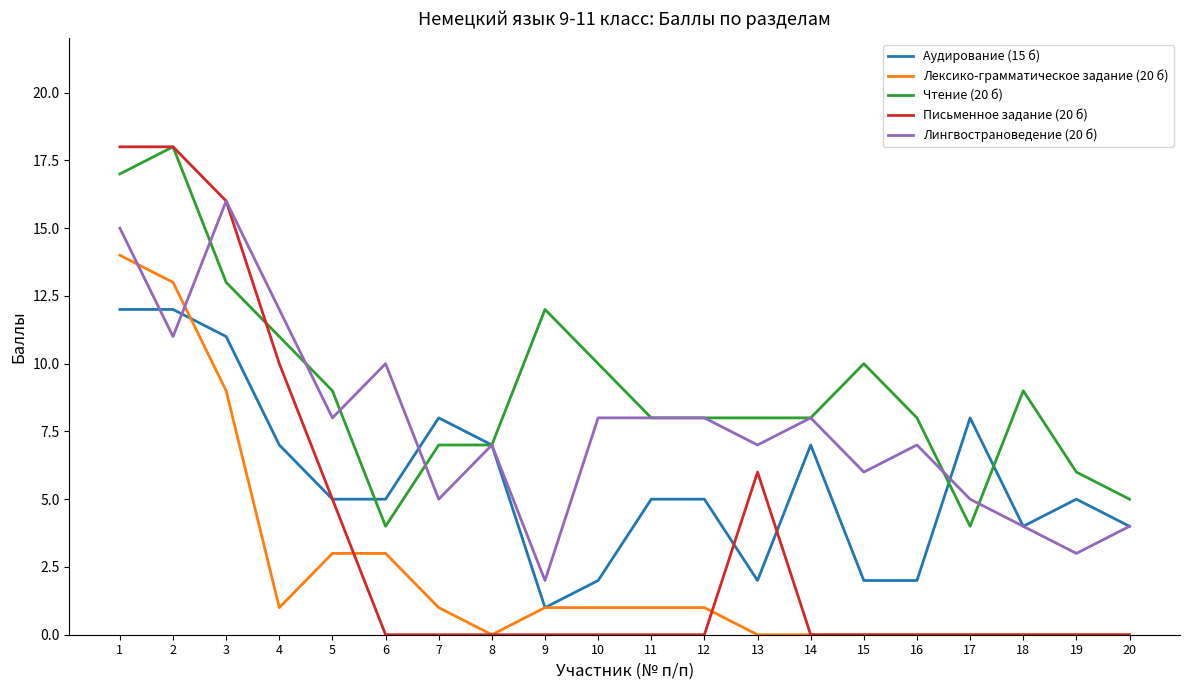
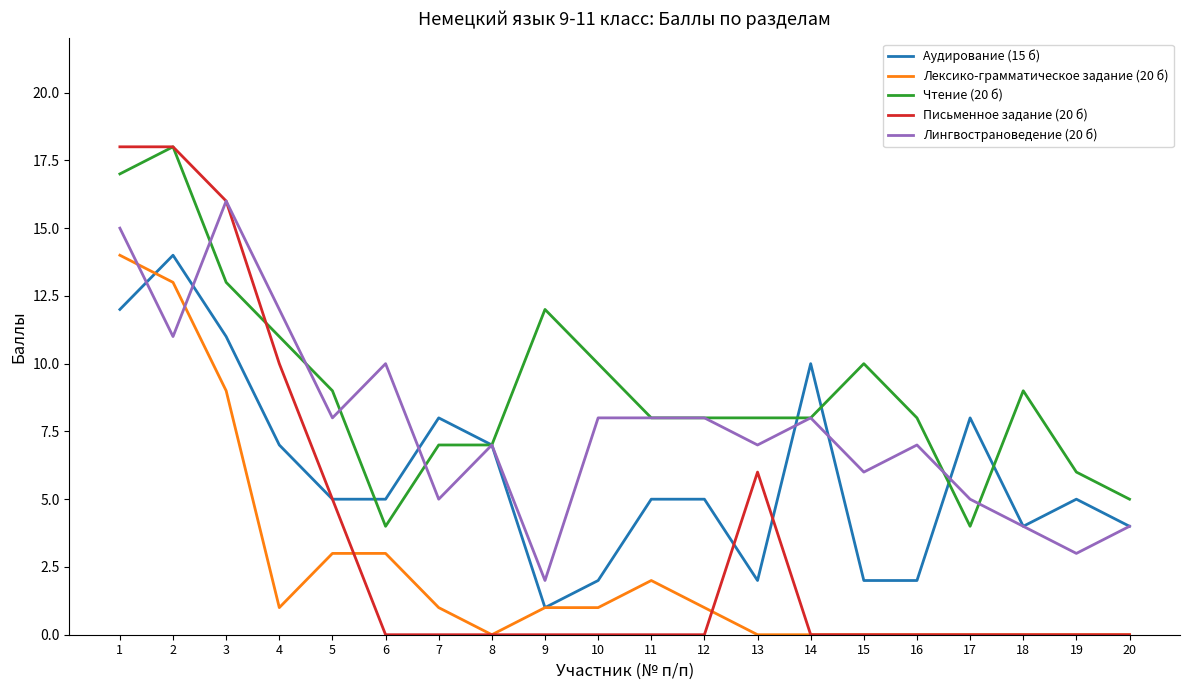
Аудирование (15 б), 2: 12 -> 14
Лексико-грамматическое задание (20 б), 11: 1 -> 2
Аудирование (15 б), 14: 7 -> 10
